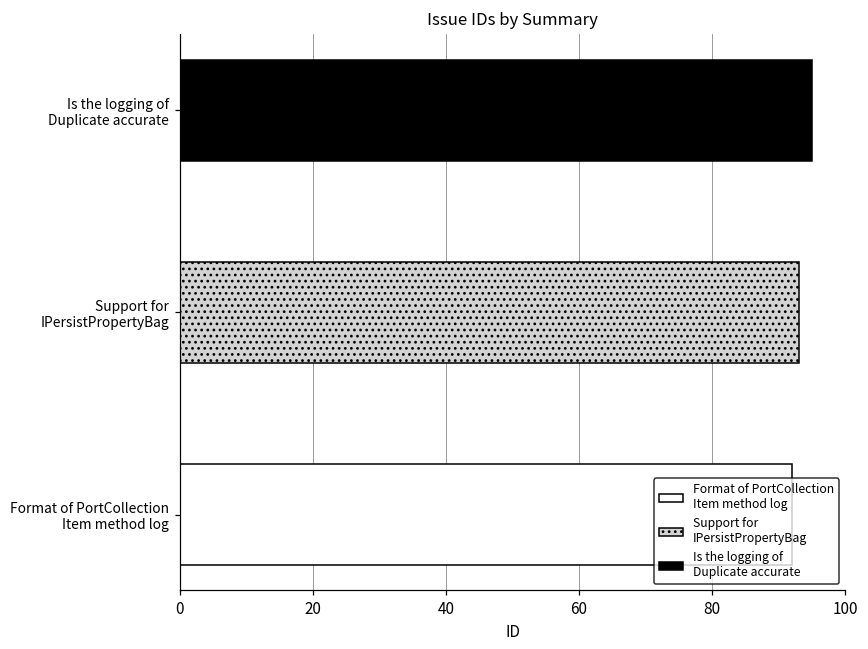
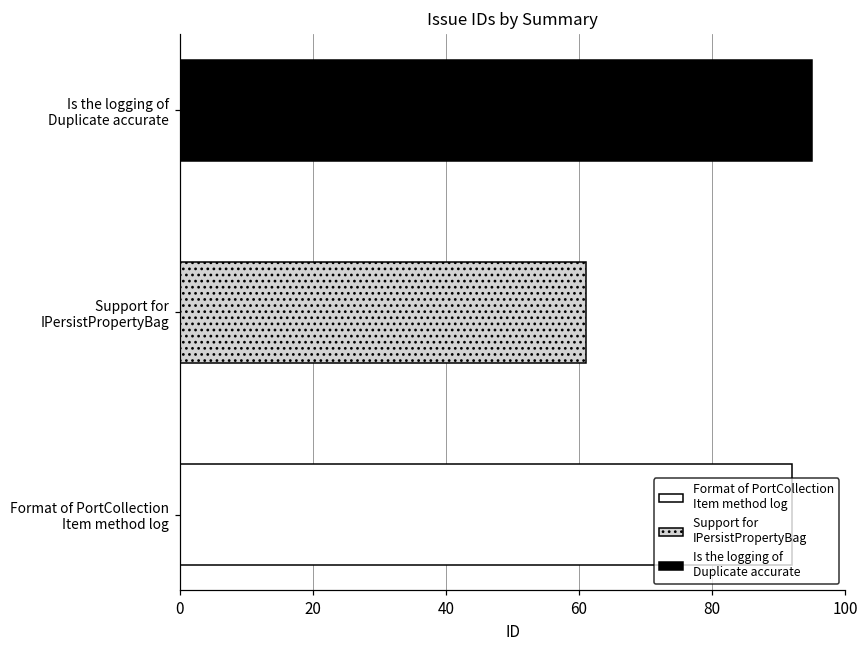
Support for IPersistPropertyBag: 93 -> 61
